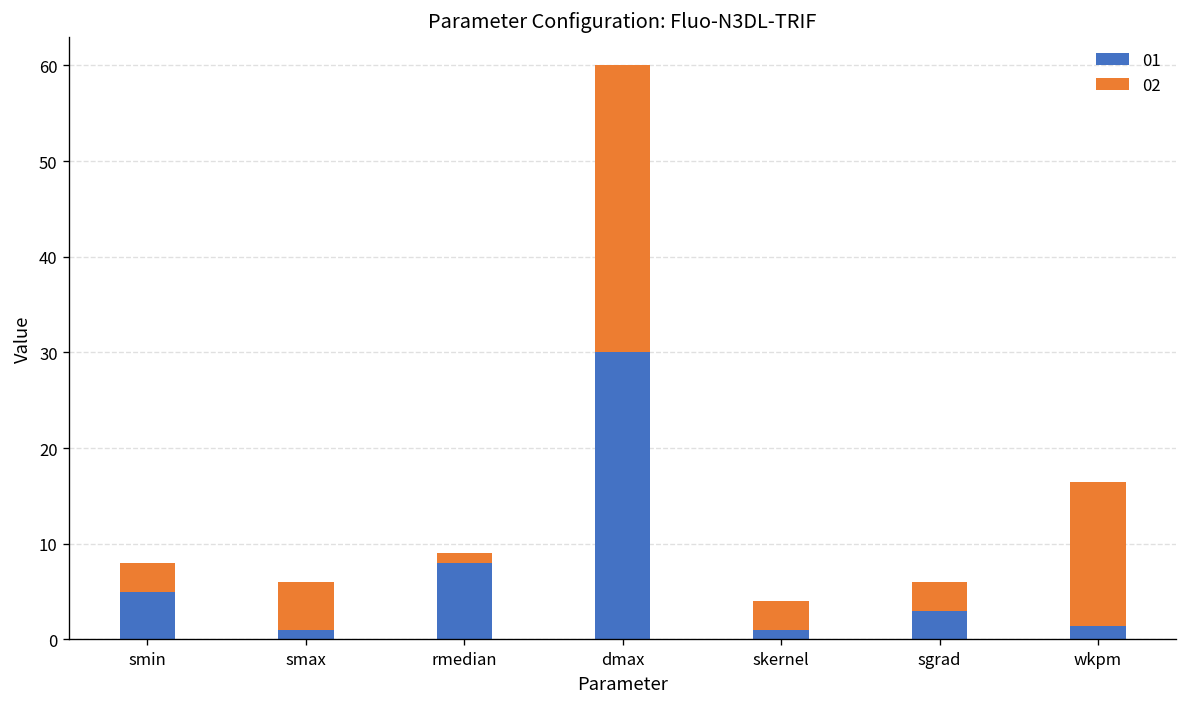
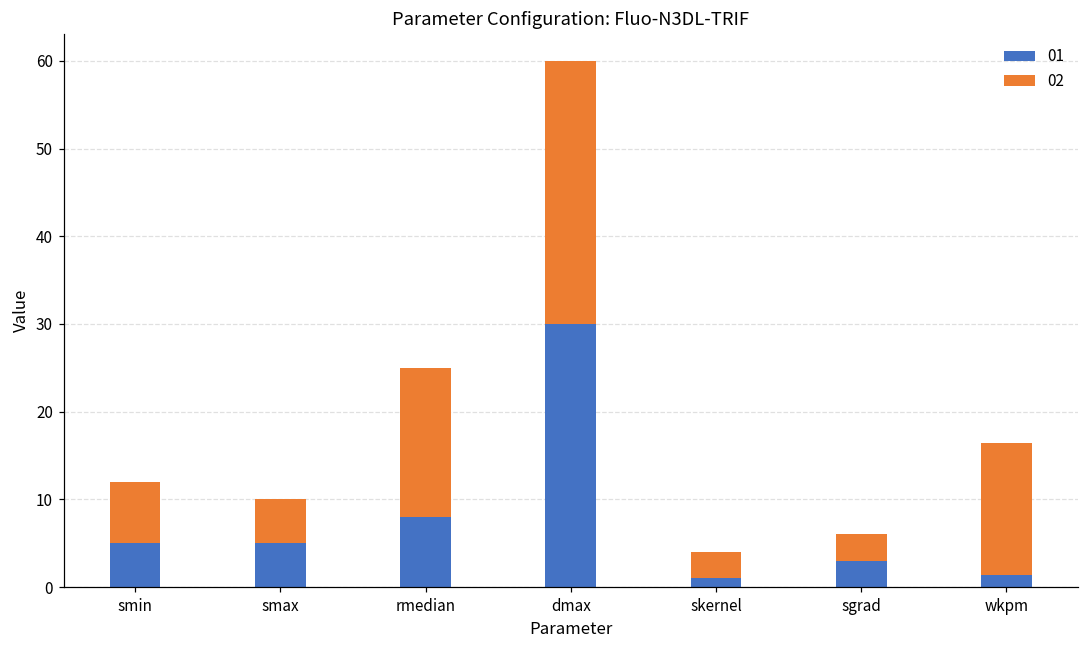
02, smin: 3 -> 7
01, smax: 1 -> 5
02, rmedian: 1 -> 17
